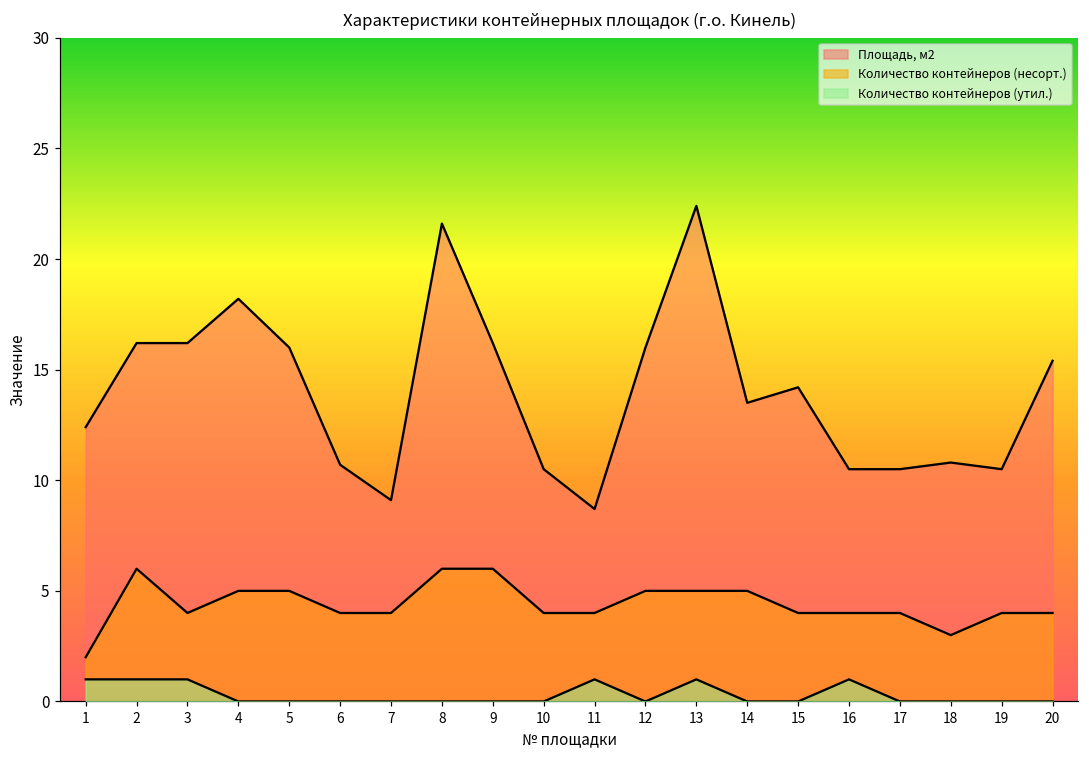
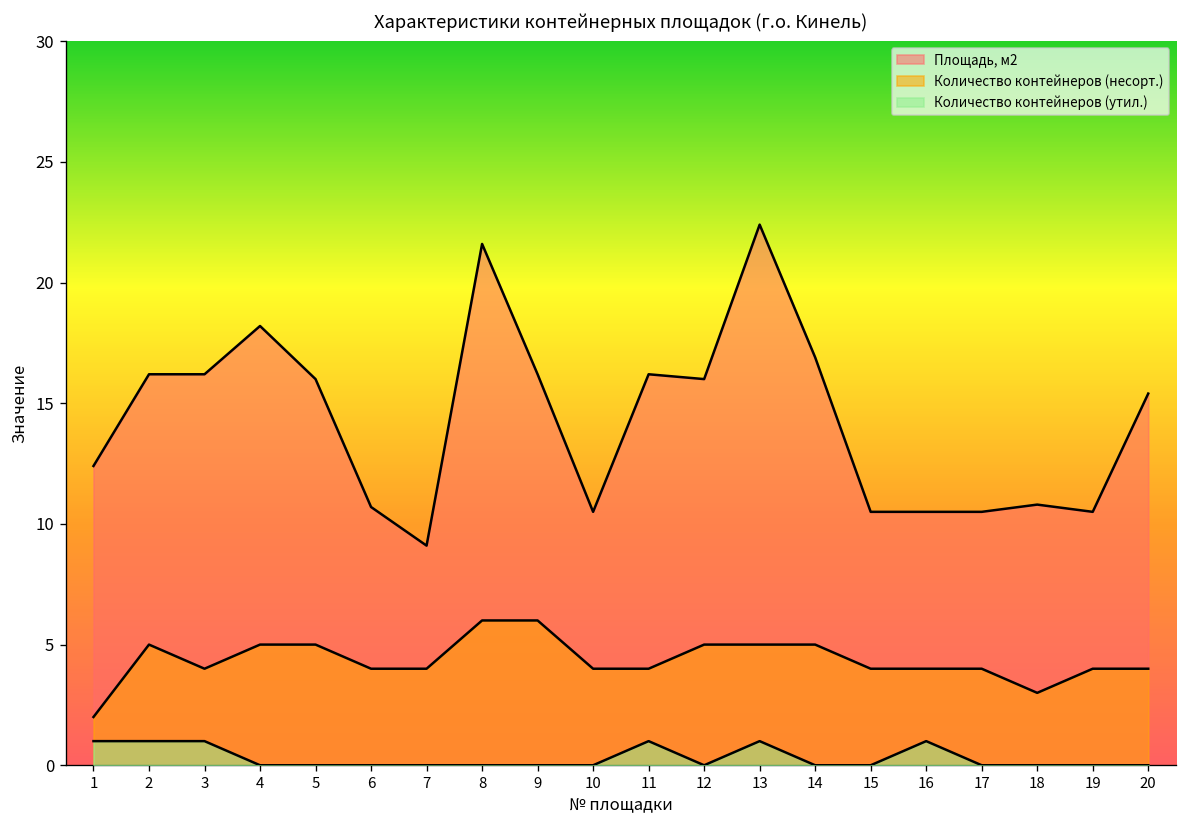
Количество контейнеров (несорт.), 2: 6 -> 5
Площадь, м2, 11: 8.7 -> 16.2
Площадь, м2, 14: 13.5 -> 16.9
Площадь, м2, 15: 14.2 -> 10.5
